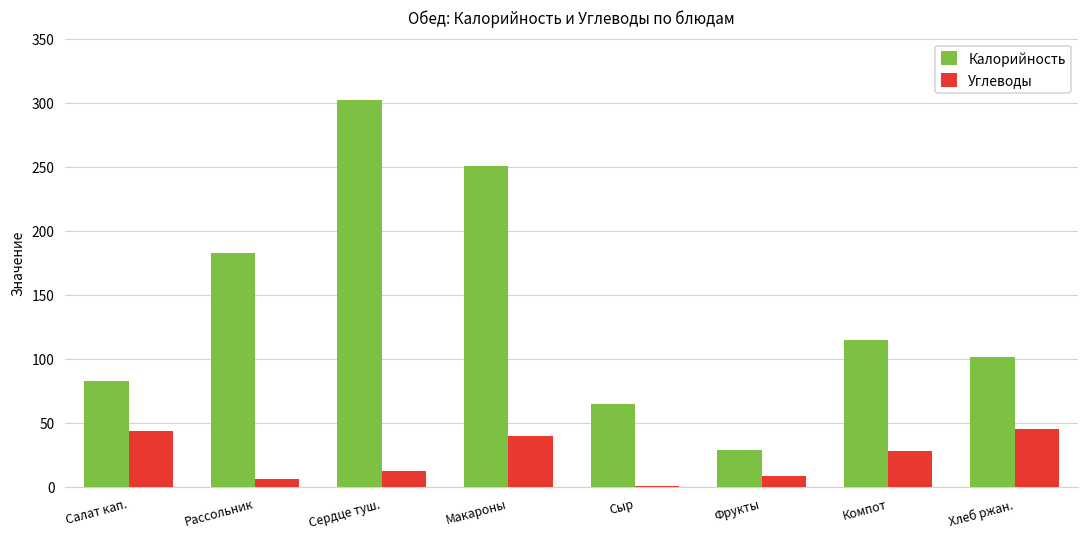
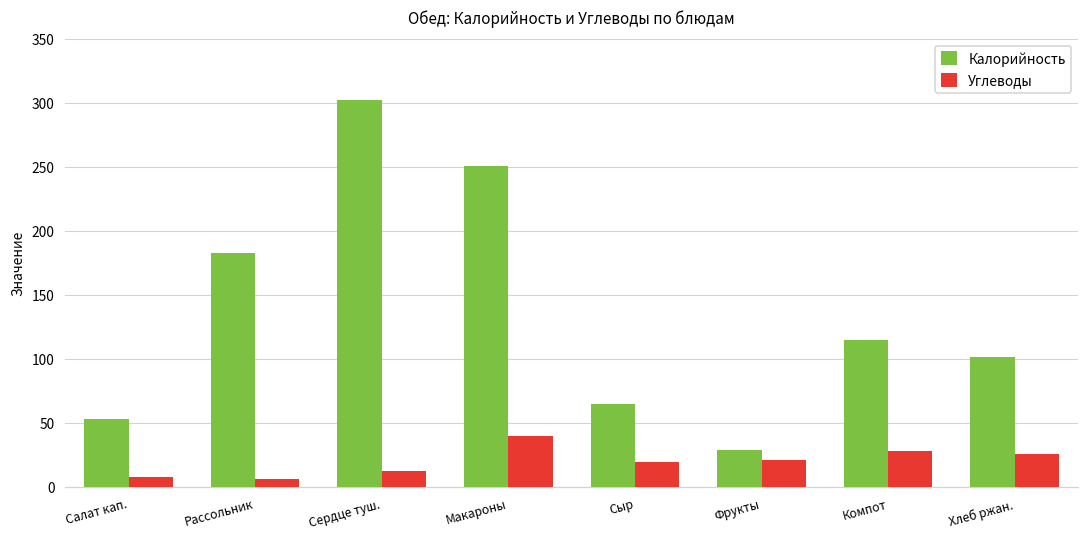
Калорийность, Салат кап.: 83 -> 53
Углеводы, Салат кап.: 44 -> 8
Углеводы, Сыр: 0 -> 19
Углеводы, Фрукты: 8 -> 21
Углеводы, Хлеб ржан.: 45 -> 25
